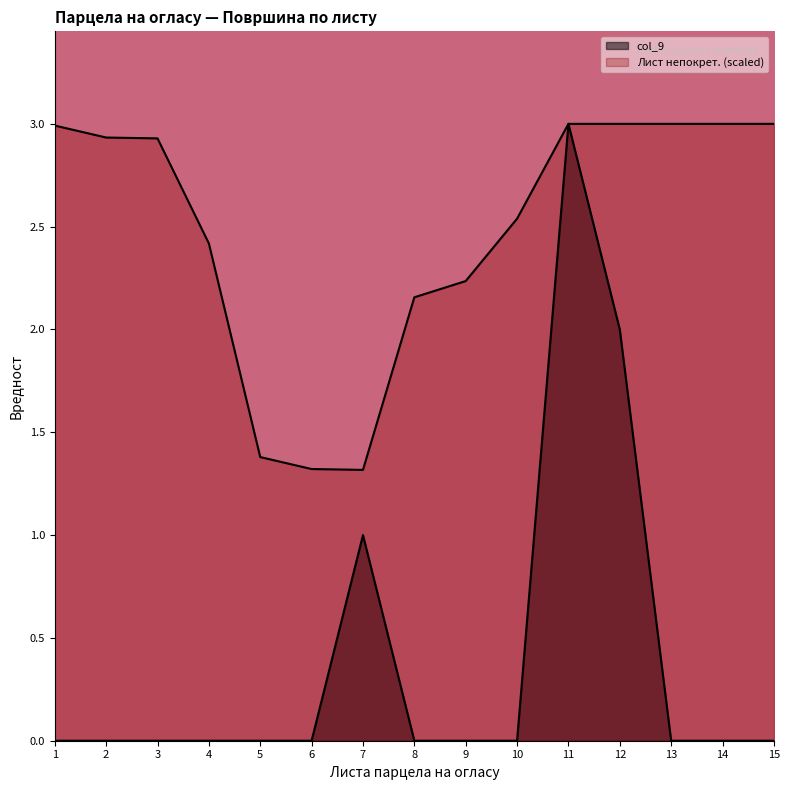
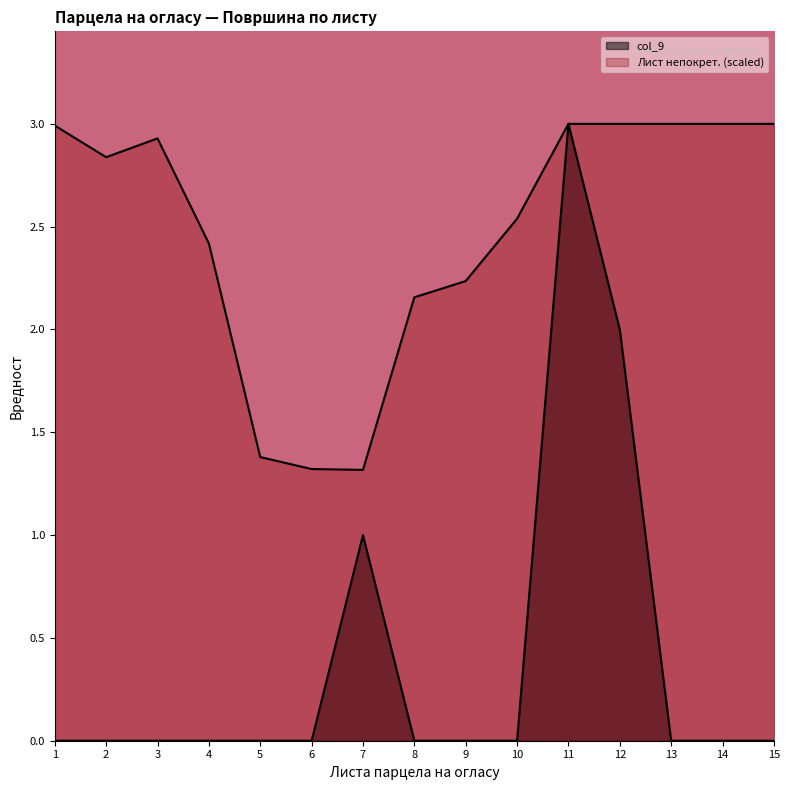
Лист непокрет. (scaled), 2: 2.93 -> 2.84
